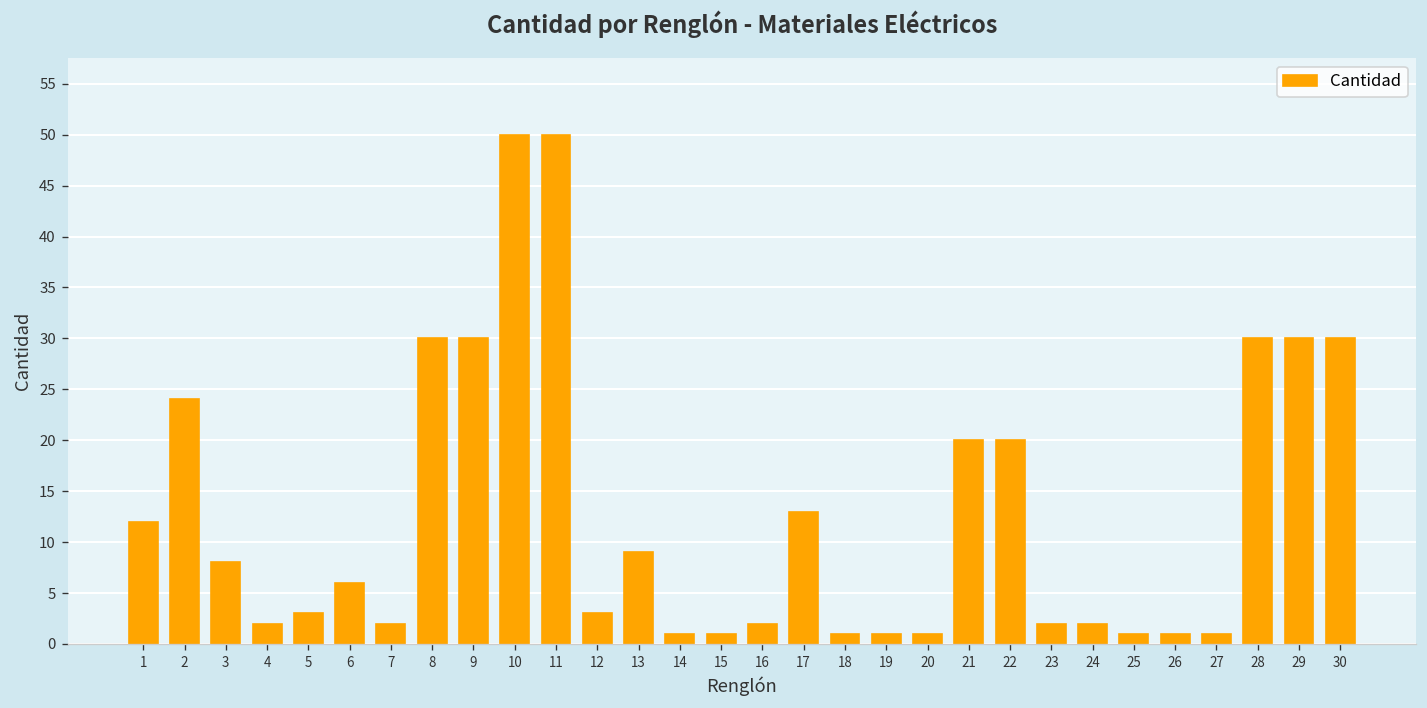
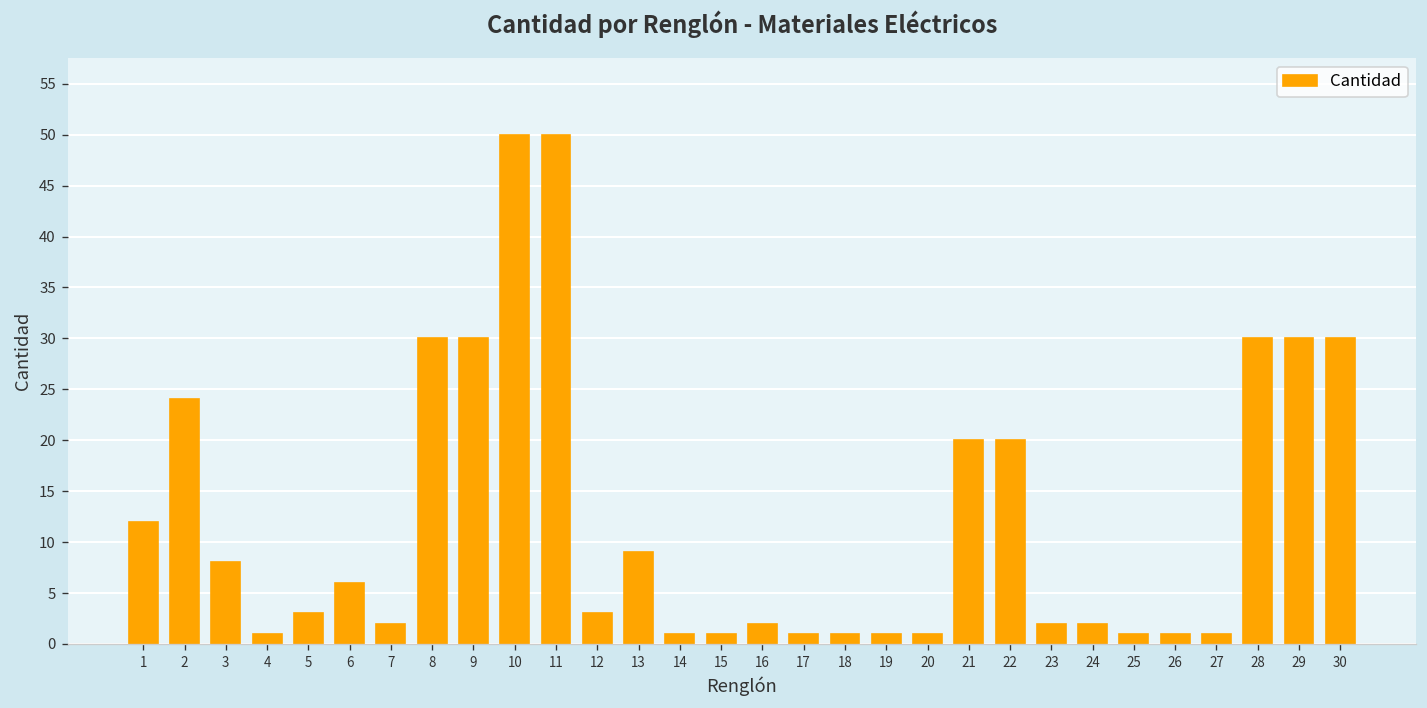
4: 2 -> 1
17: 13 -> 1
